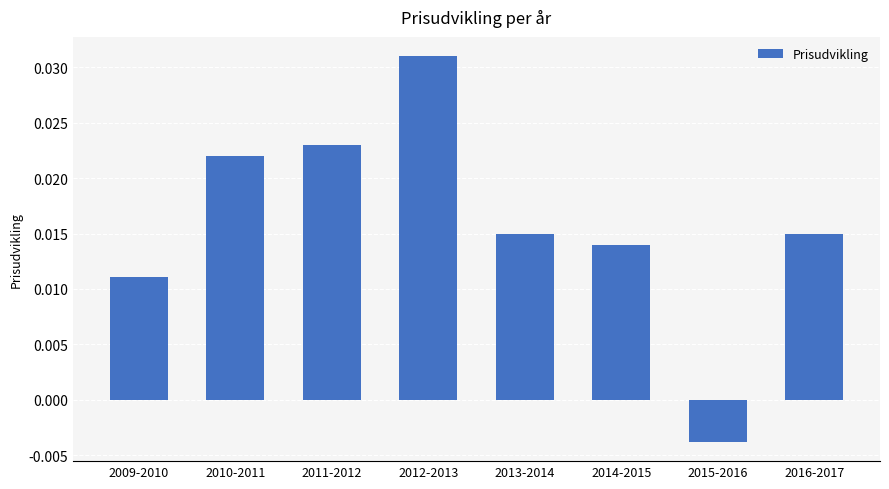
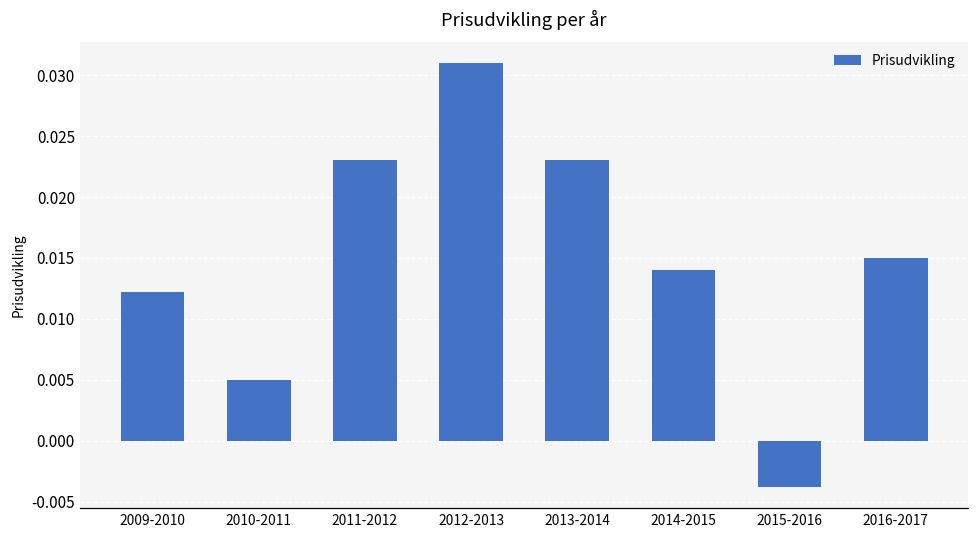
2009-2010: 0.0111 -> 0.0122
2010-2011: 0.022 -> 0.005
2013-2014: 0.015 -> 0.023
